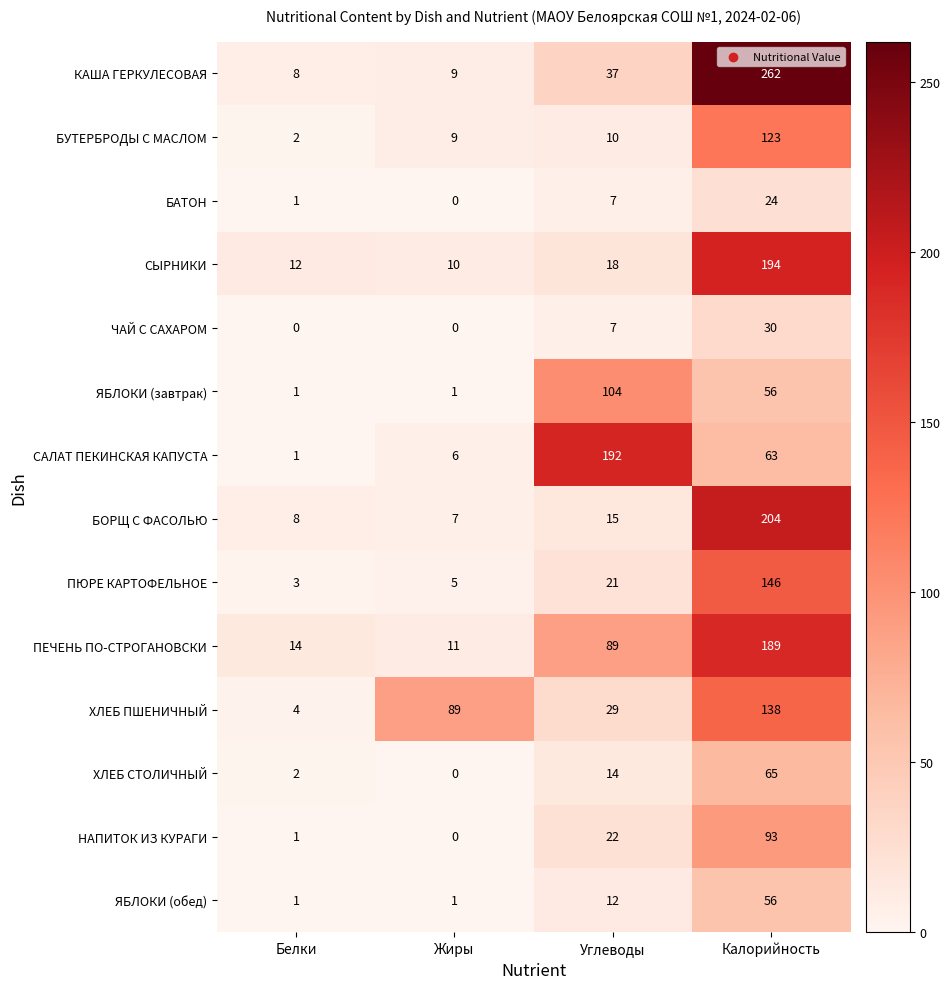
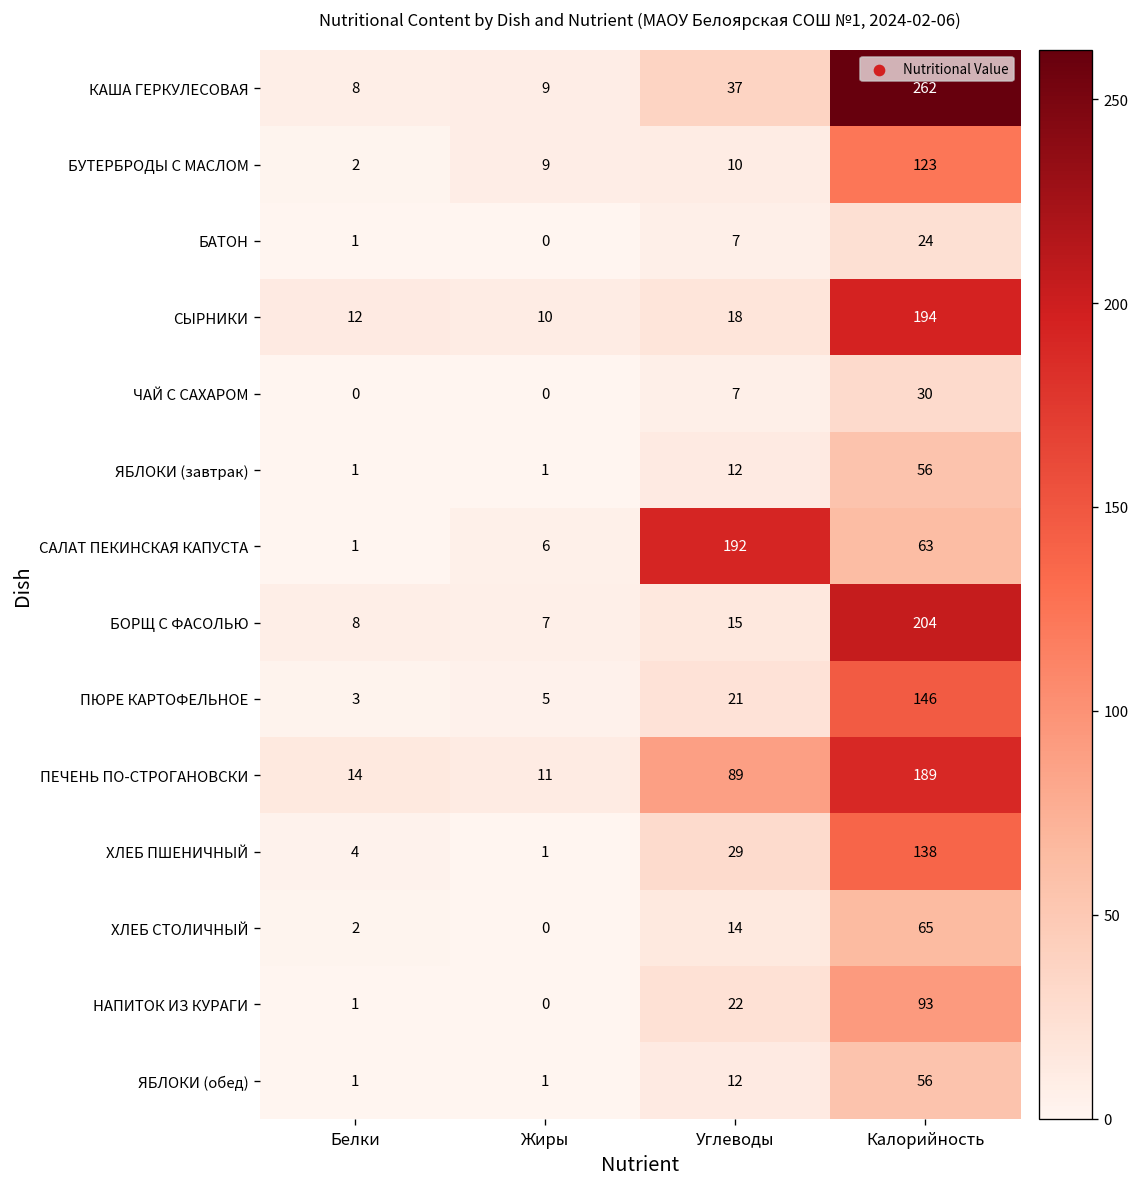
ЯБЛОКИ (завтрак), Углеводы: 104 -> 12
ХЛЕБ ПШЕНИЧНЫЙ, Жиры: 89 -> 1
